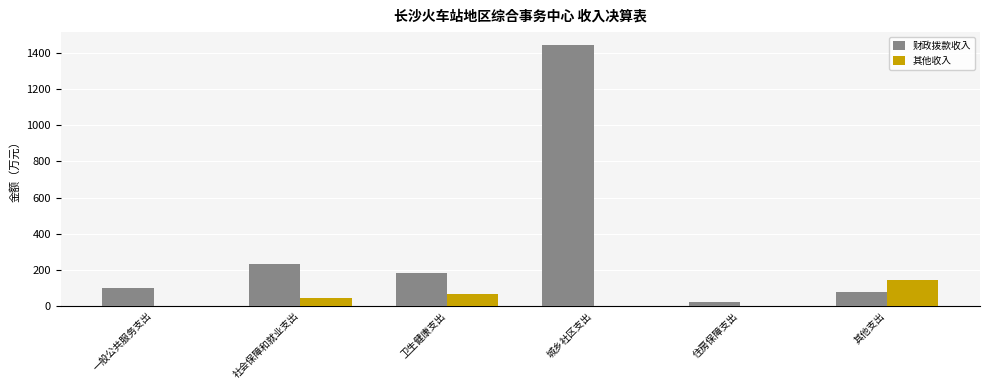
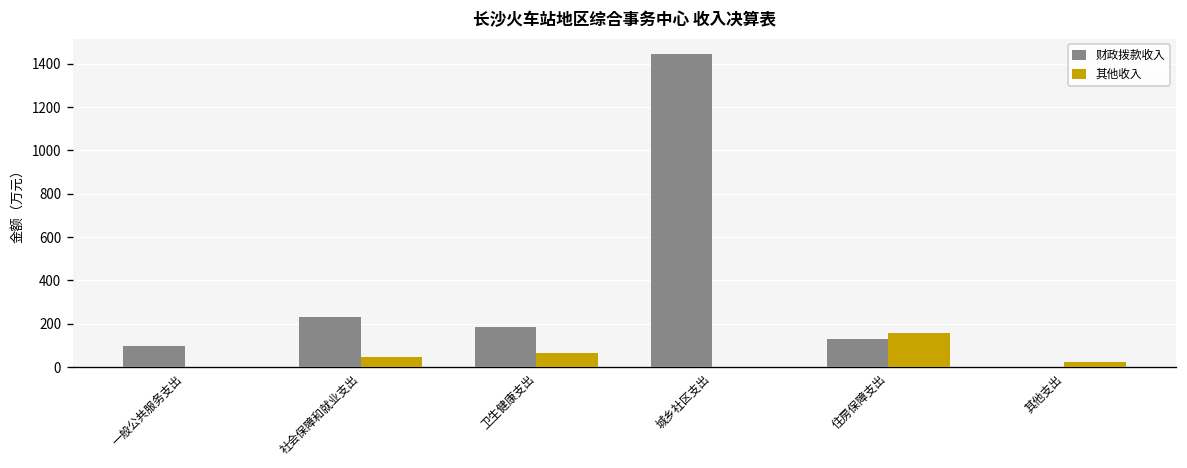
财政拨款收入, 住房保障支出: 20 -> 130
其他收入, 住房保障支出: 0 -> 160
财政拨款收入, 其他支出: 80 -> 0
其他收入, 其他支出: 150 -> 20
